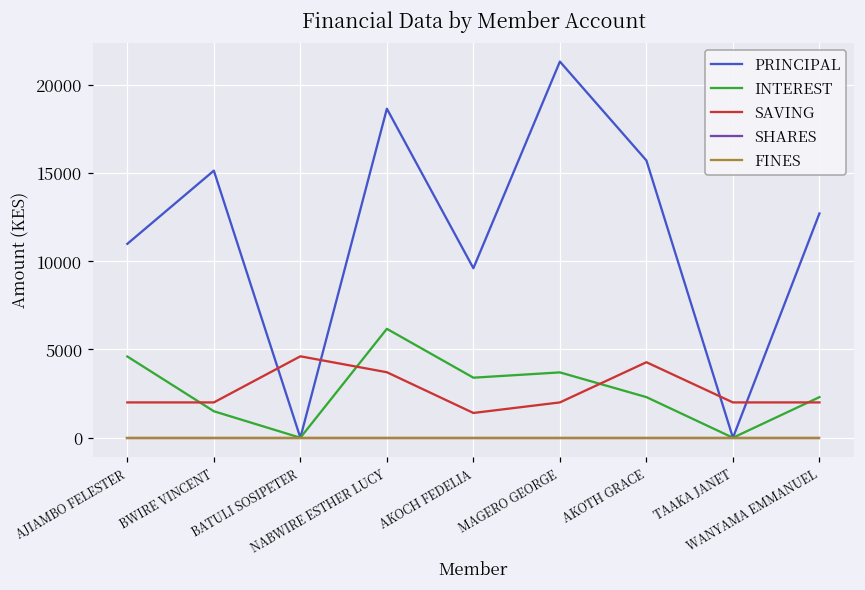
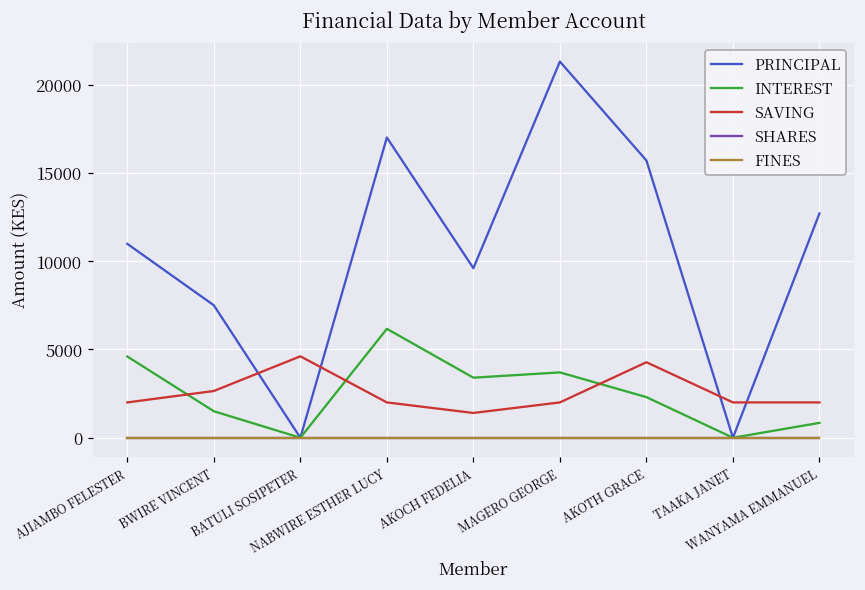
PRINCIPAL, BWIRE VINCENT: 15100 -> 7500
SAVING, BWIRE VINCENT: 2000 -> 2600
PRINCIPAL, NABWIRE ESTHER LUCY: 18600 -> 17000
SAVING, NABWIRE ESTHER LUCY: 3700 -> 2000
INTEREST, WANYAMA EMMANUEL: 2300 -> 800
